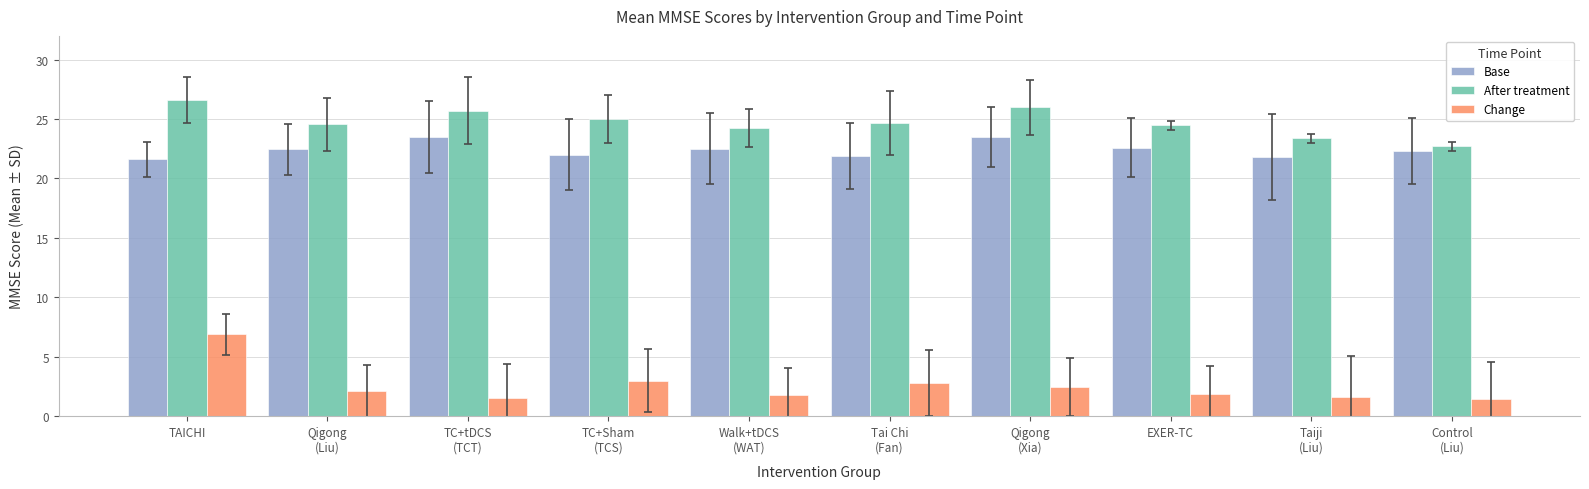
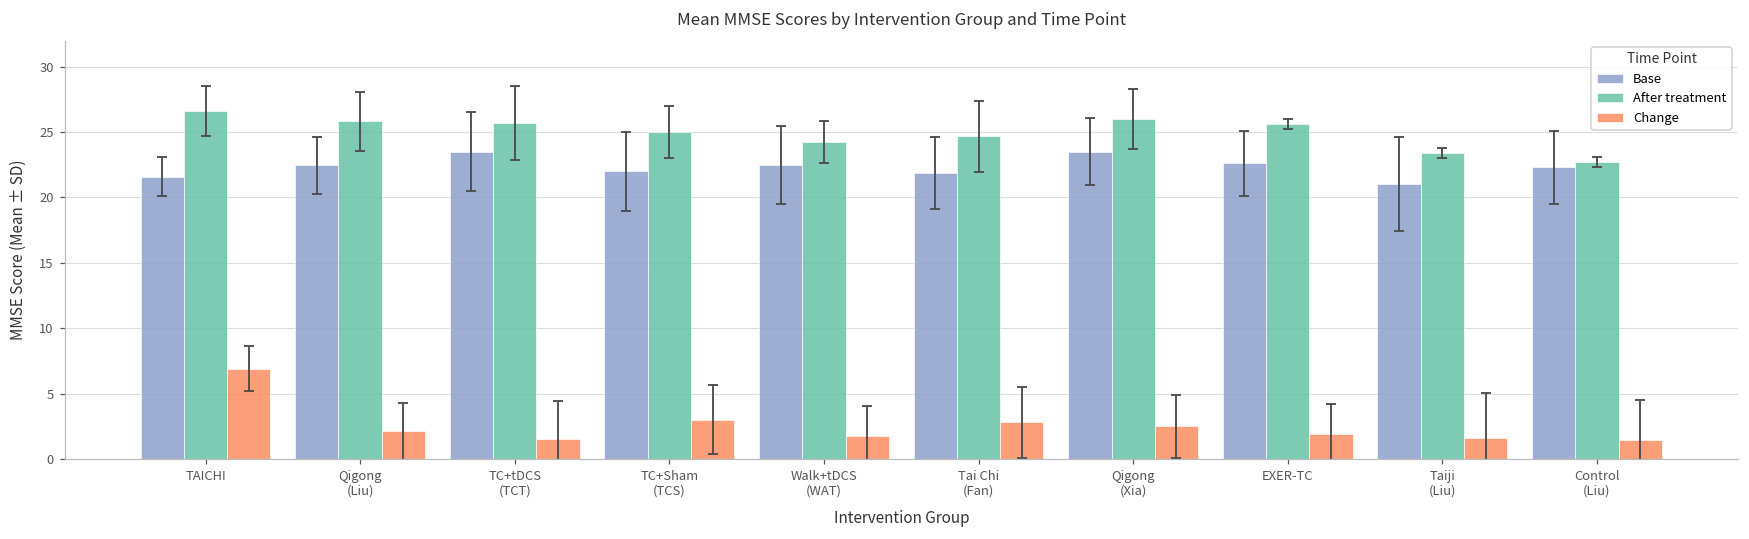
After treatment, Qigong (Liu): 24.6 -> 25.8
After treatment, EXER-TC: 24.5 -> 25.6
Base, Taiji (Liu): 21.8 -> 21.0
